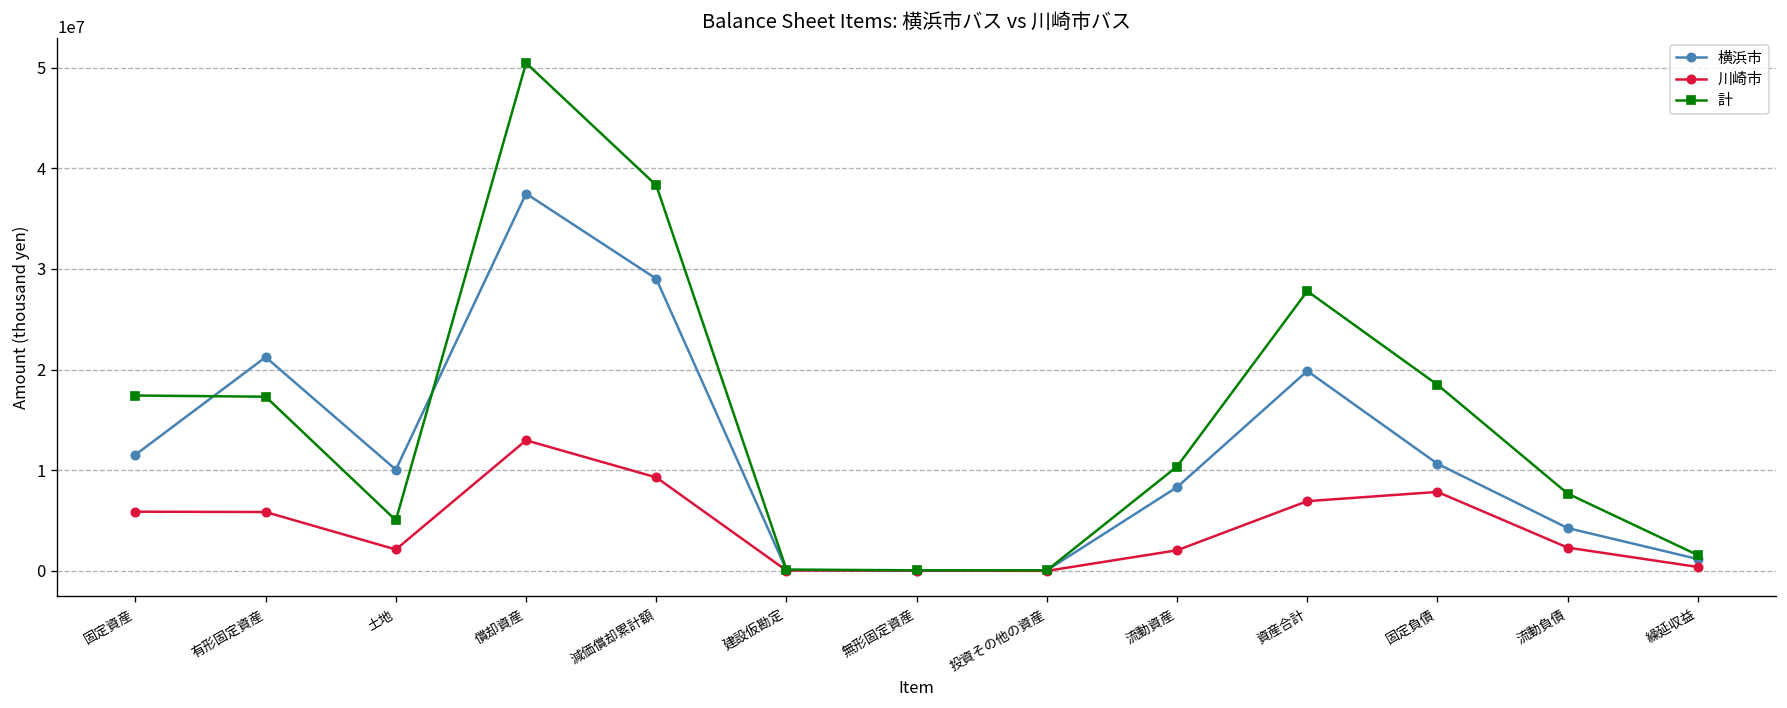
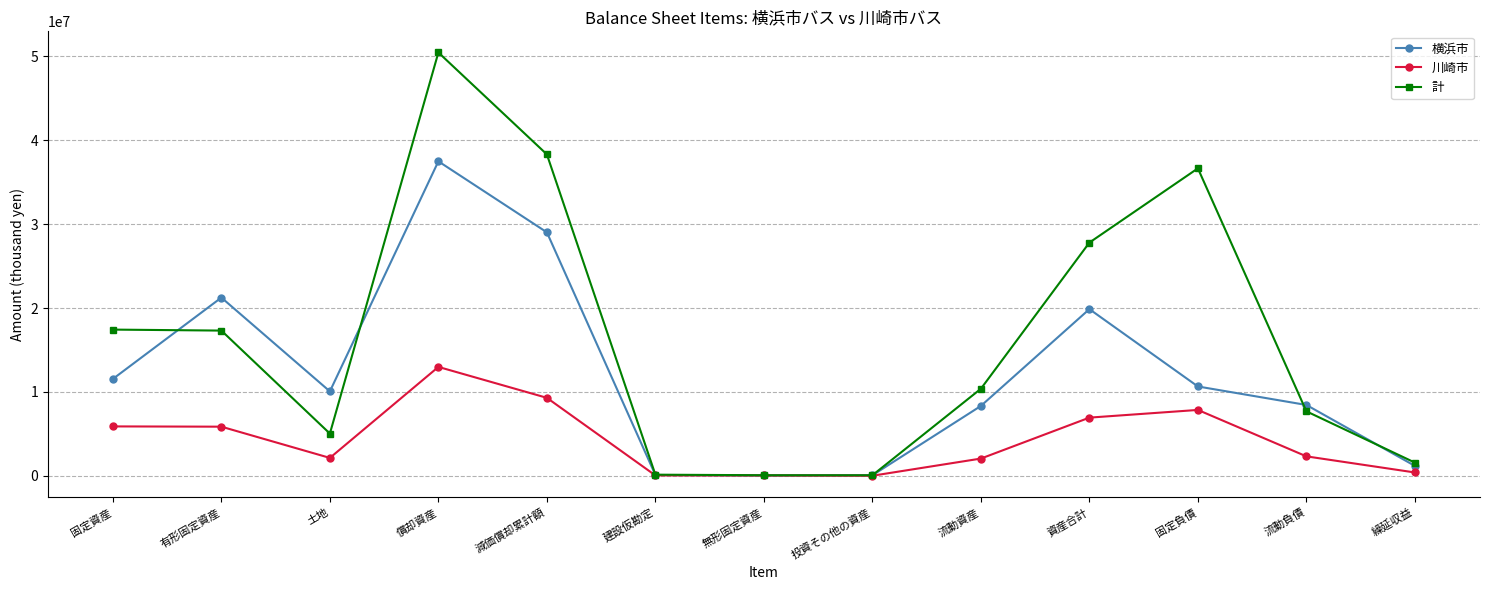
計, 固定負債: 18000000 -> 37000000
横浜市, 流動負債: 4000000 -> 8000000
